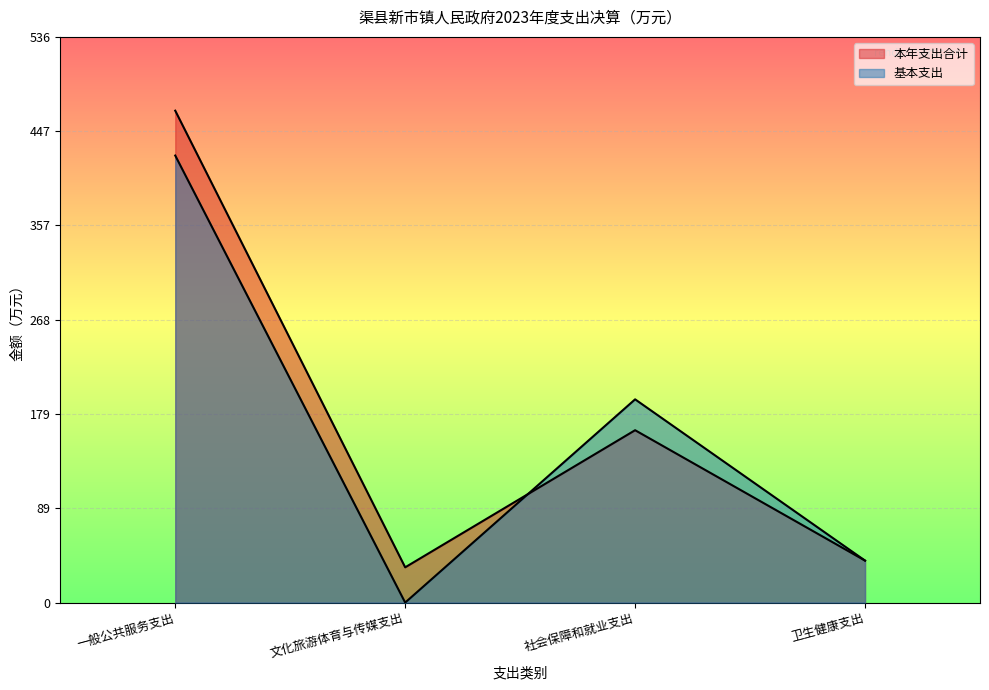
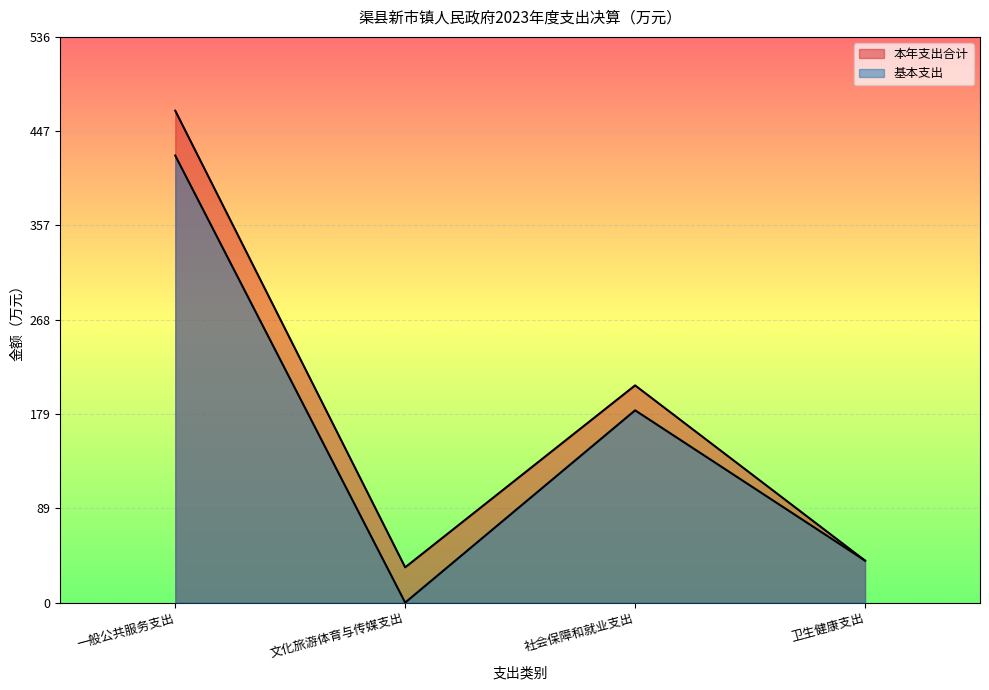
本年支出合计, 社会保障和就业支出: 163 -> 206
基本支出, 社会保障和就业支出: 193 -> 182
